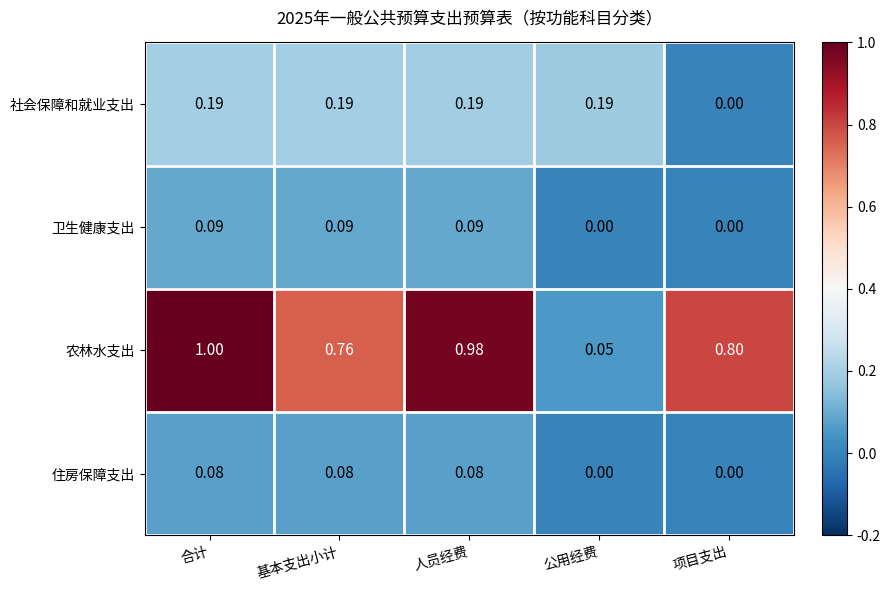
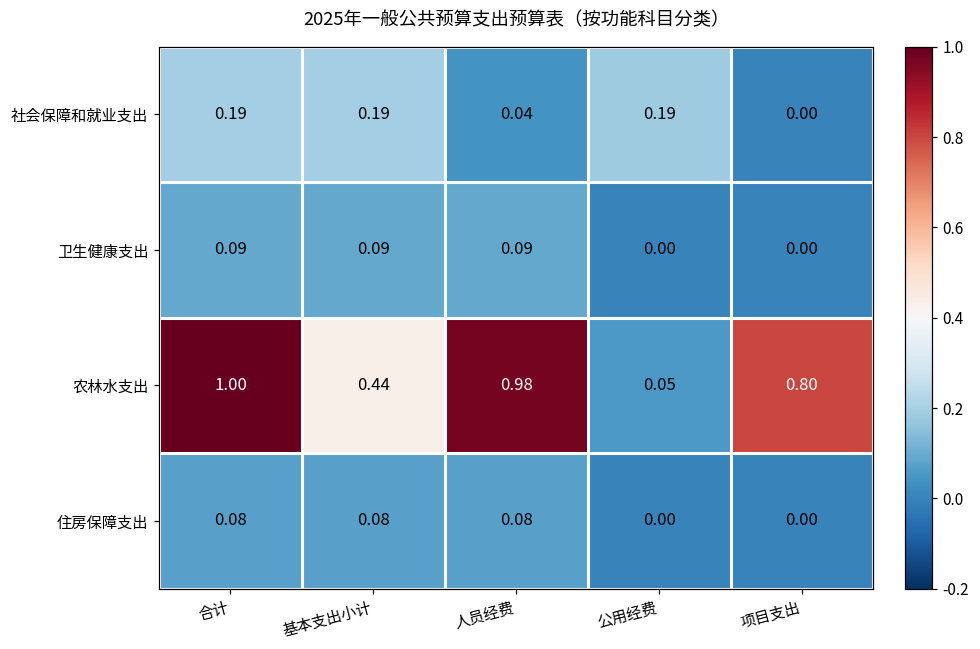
社会保障和就业支出, 人员经费: 0.19 -> 0.04
农林水支出, 基本支出小计: 0.76 -> 0.44
